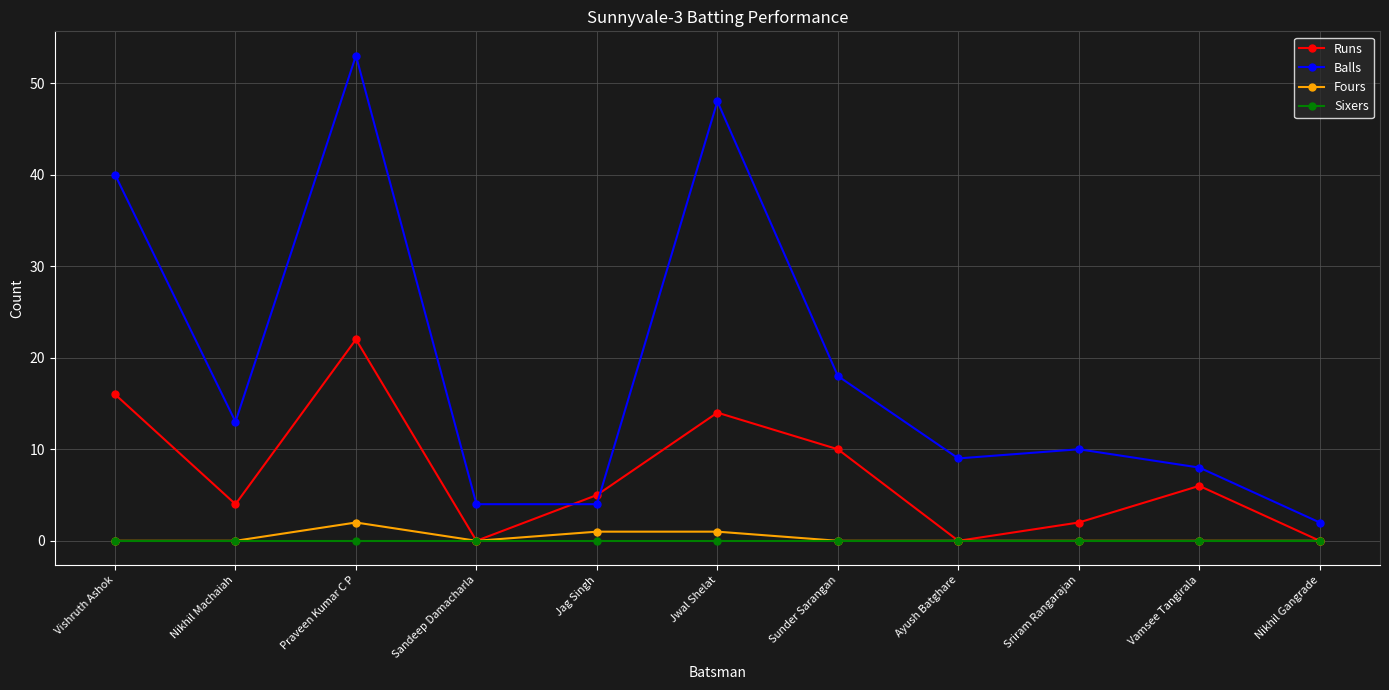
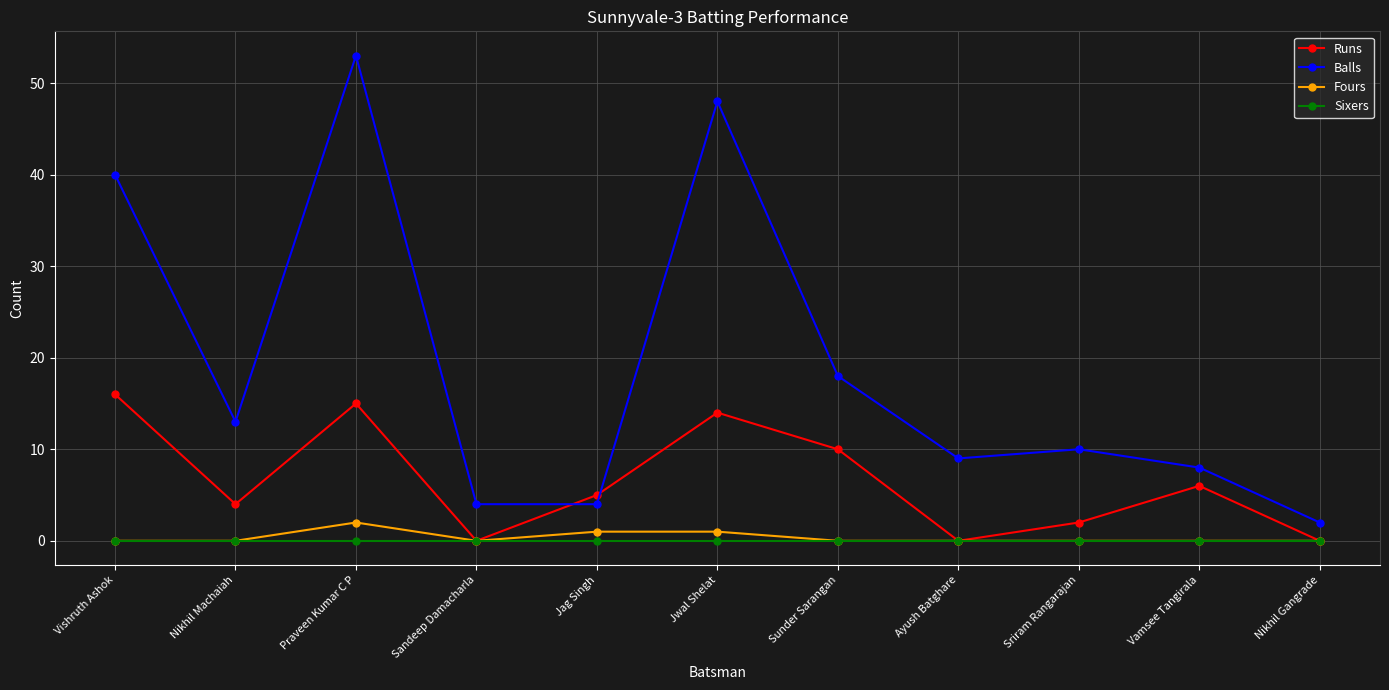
Runs, Praveen Kumar C P: 22 -> 15
